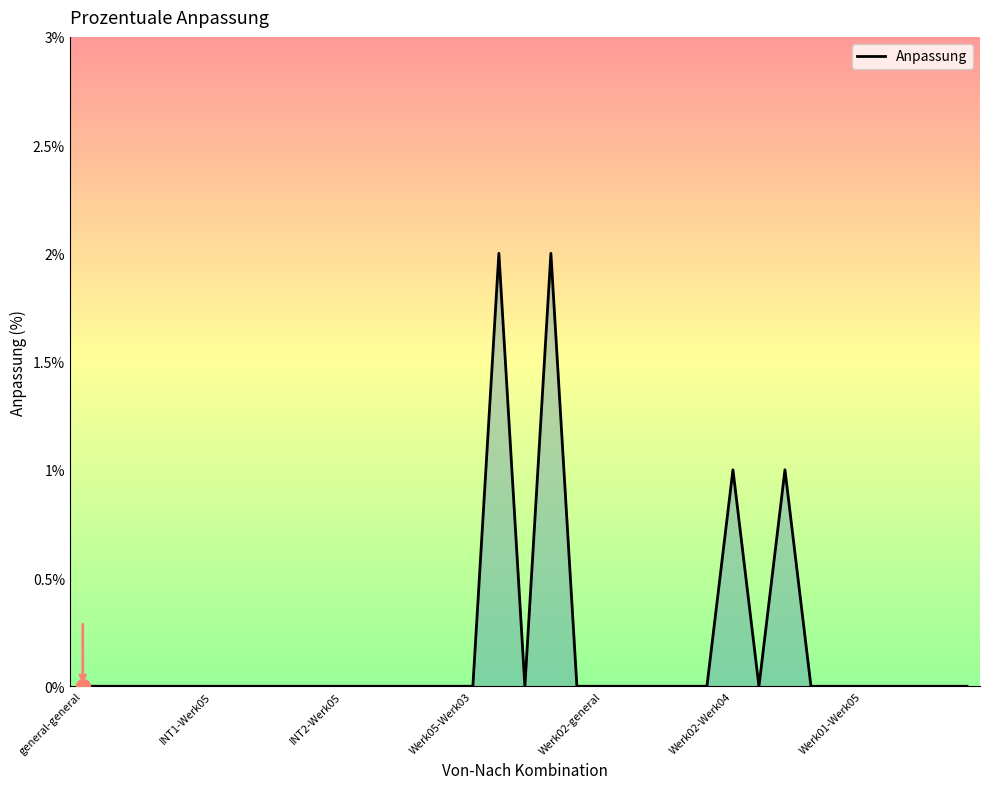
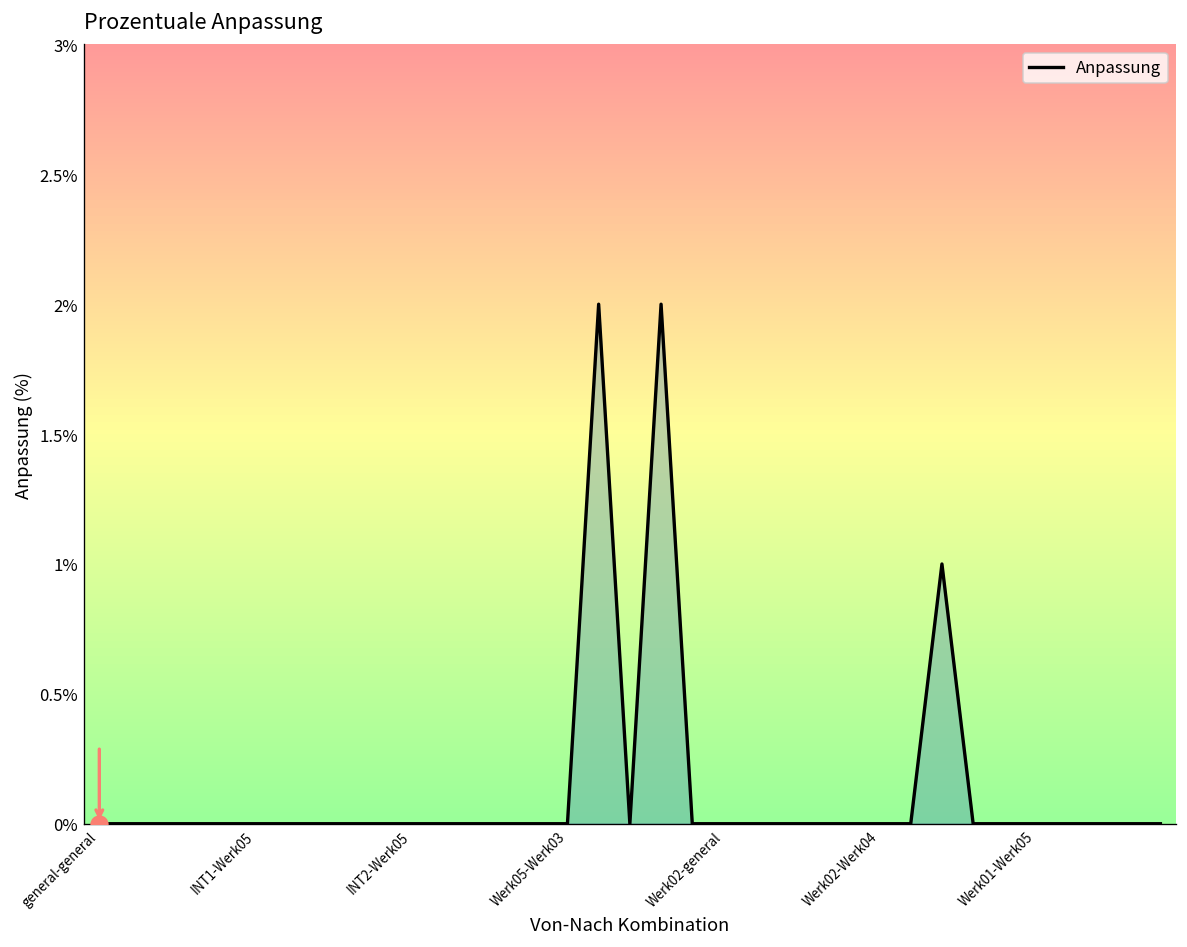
Anpassung, Werk02-Werk04: 1% -> 0%
